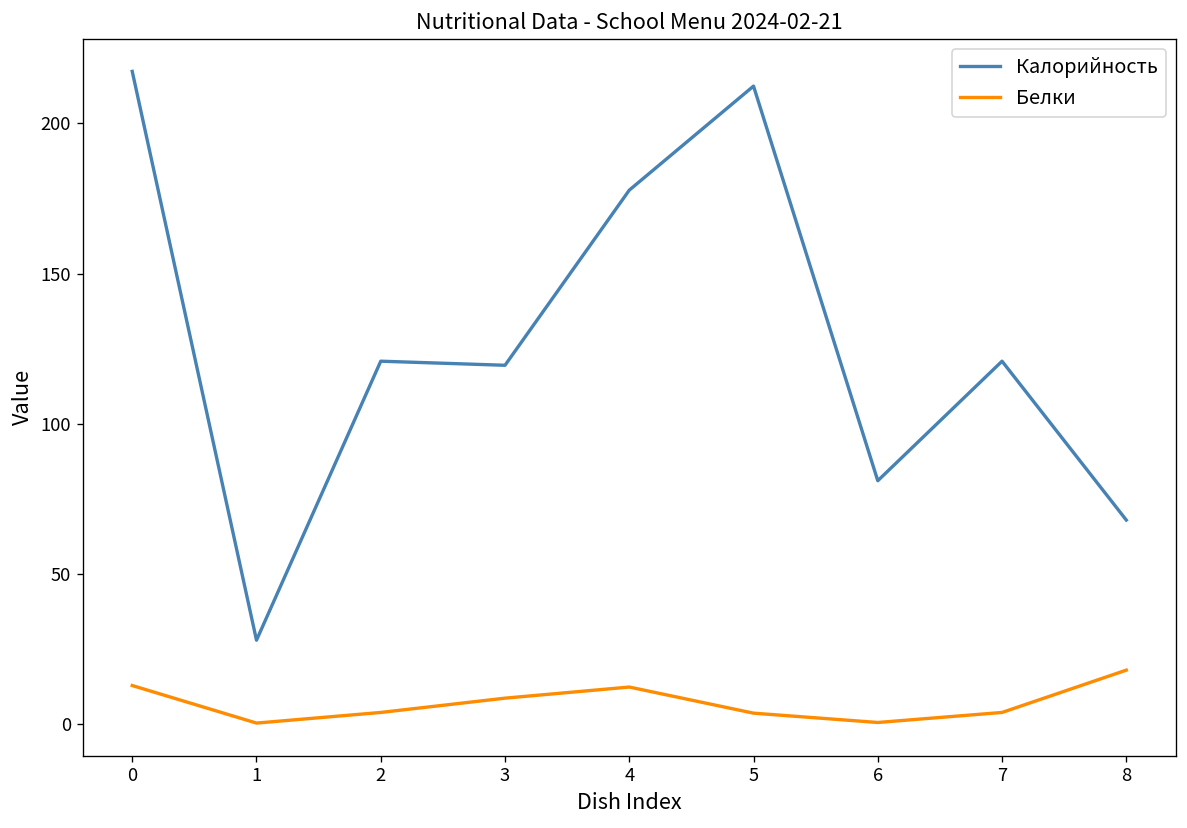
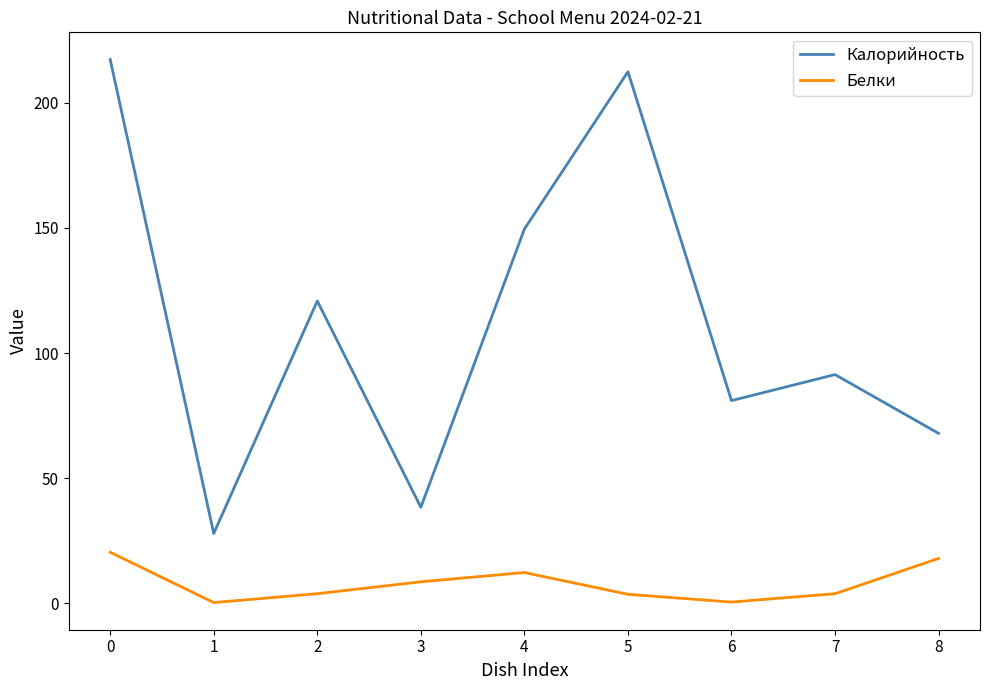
Белки, 0: 13 -> 20
Калорийность, 3: 119 -> 38
Калорийность, 4: 178 -> 150
Калорийность, 7: 121 -> 91
